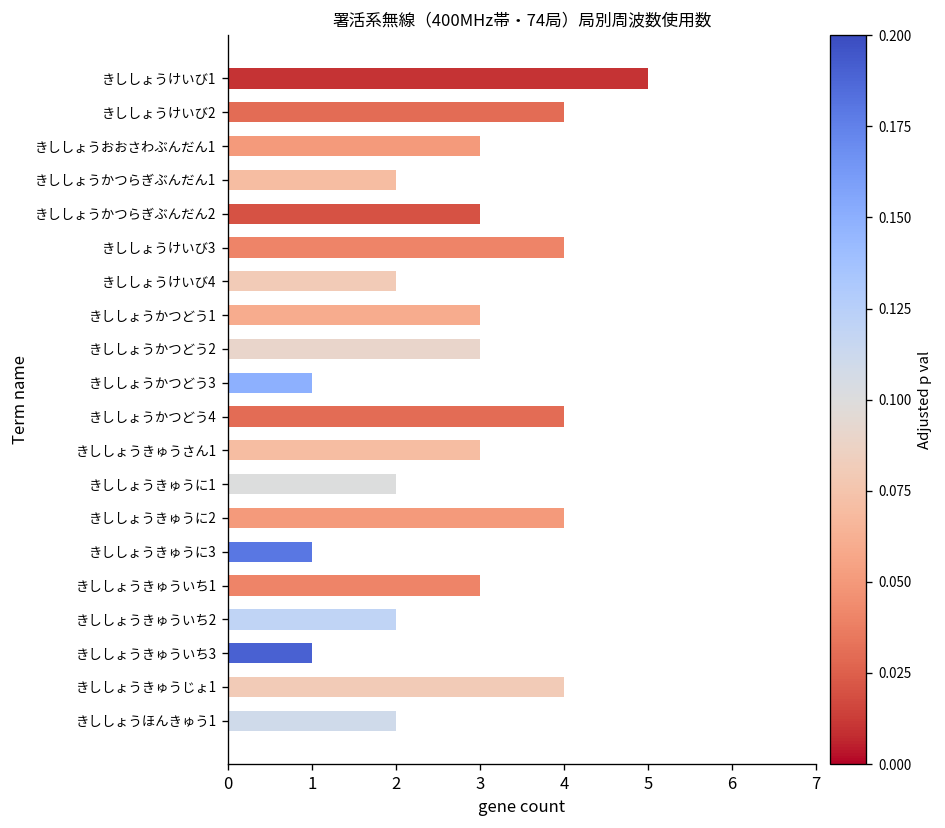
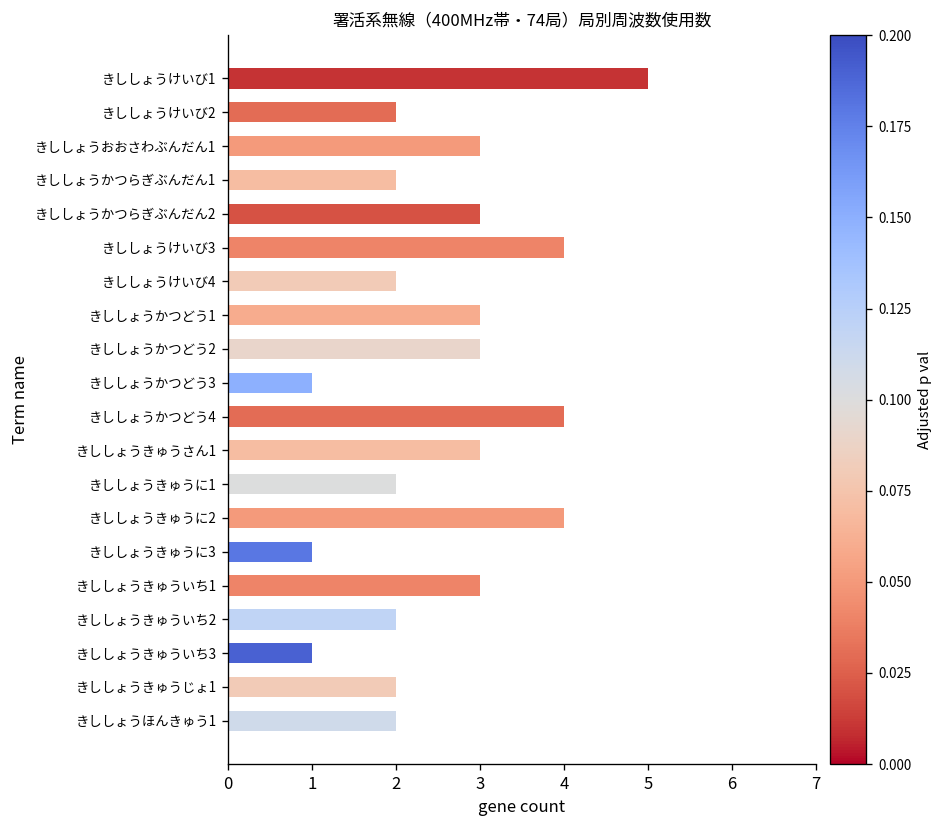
きししょうけいび2: 4 -> 2
きししょうきゅうじょ1: 4 -> 2
